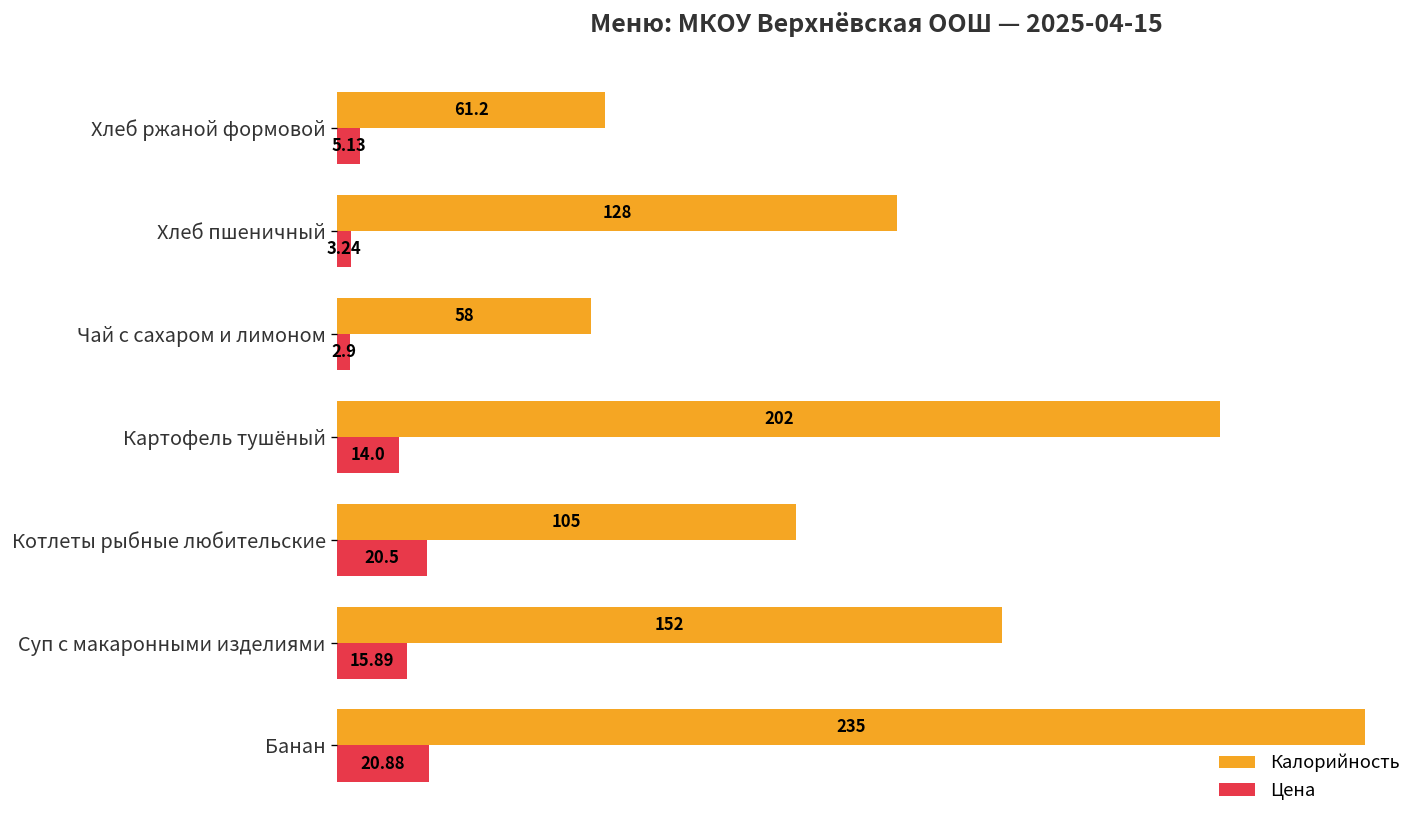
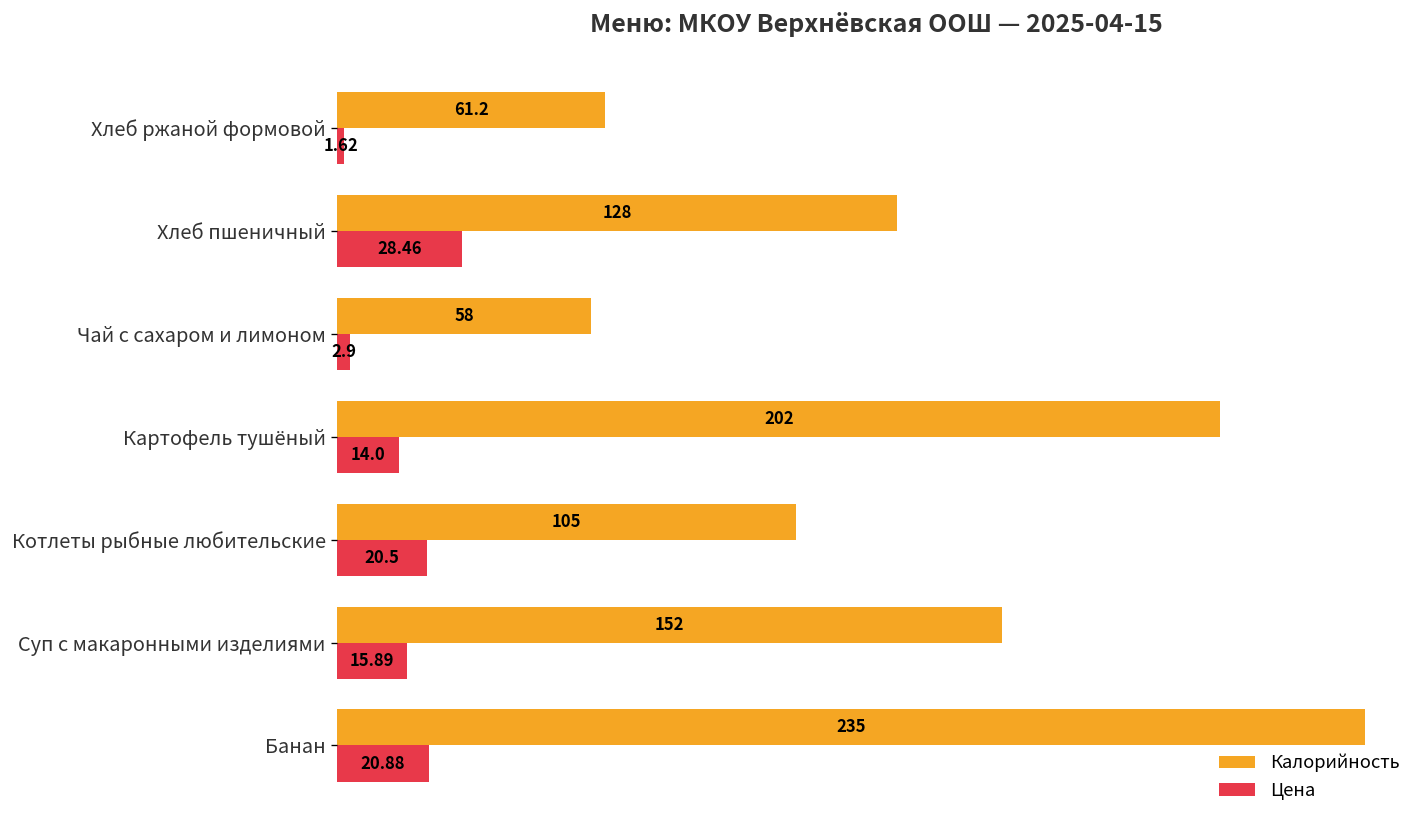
Цена, Хлеб ржаной формовой: 5.13 -> 1.62
Цена, Хлеб пшеничный: 3.24 -> 28.46
